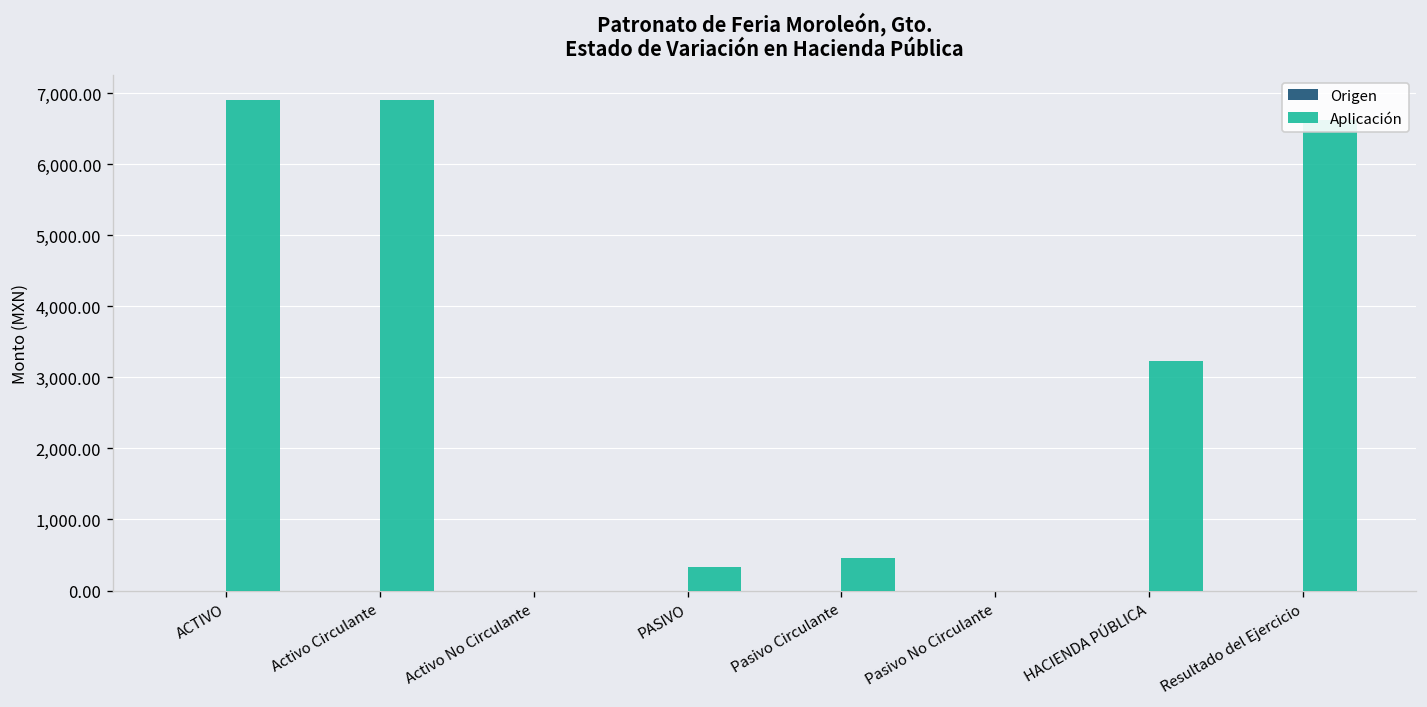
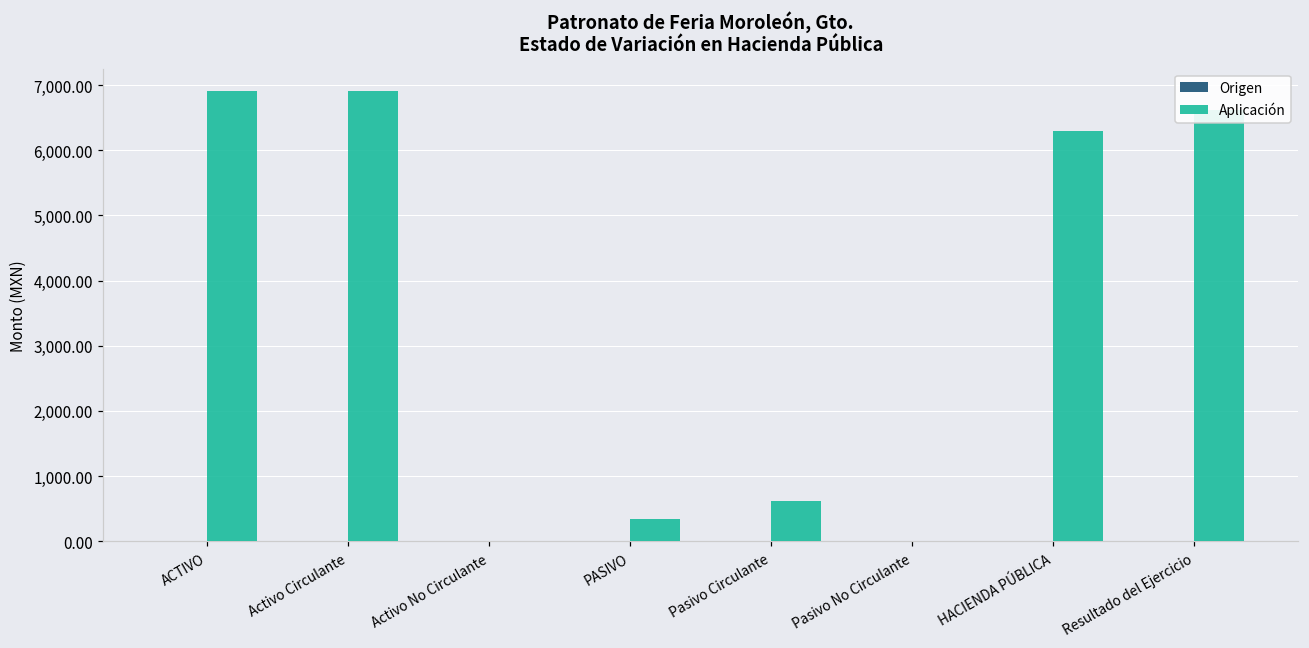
Aplicación, Pasivo Circulante: 500 -> 600
Aplicación, HACIENDA PÚBLICA: 3,200 -> 6,300
